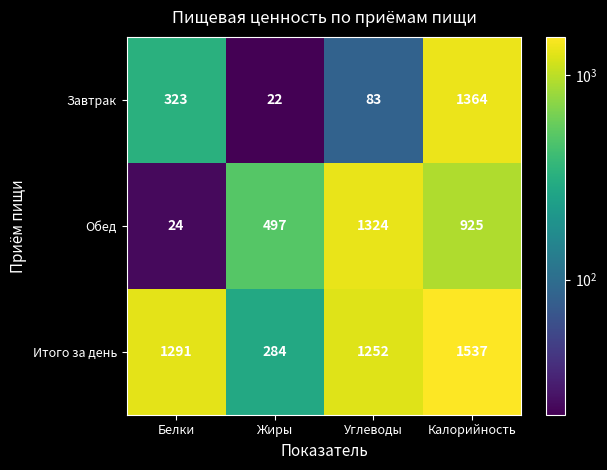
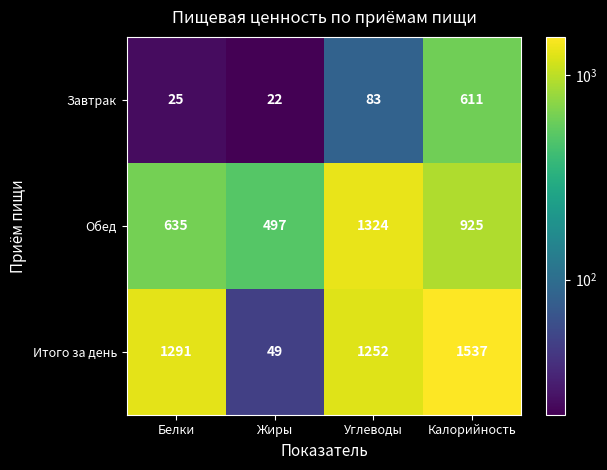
Завтрак, Белки: 323 -> 25
Завтрак, Калорийность: 1364 -> 611
Обед, Белки: 24 -> 635
Итого за день, Жиры: 284 -> 49
